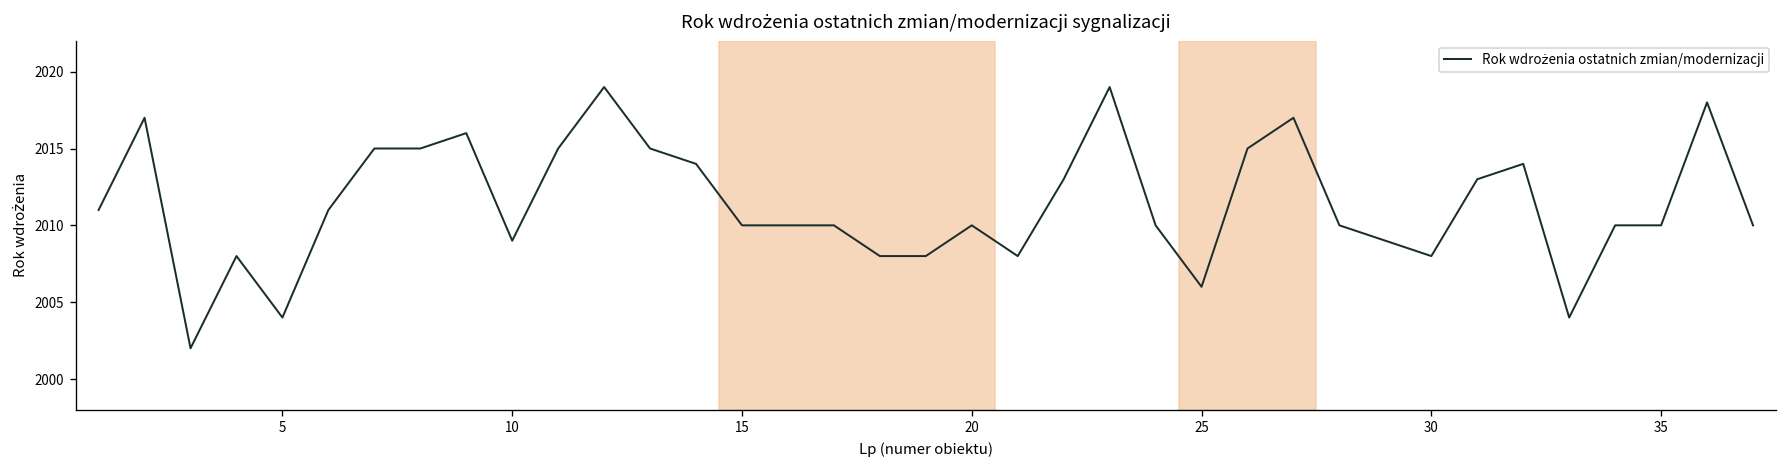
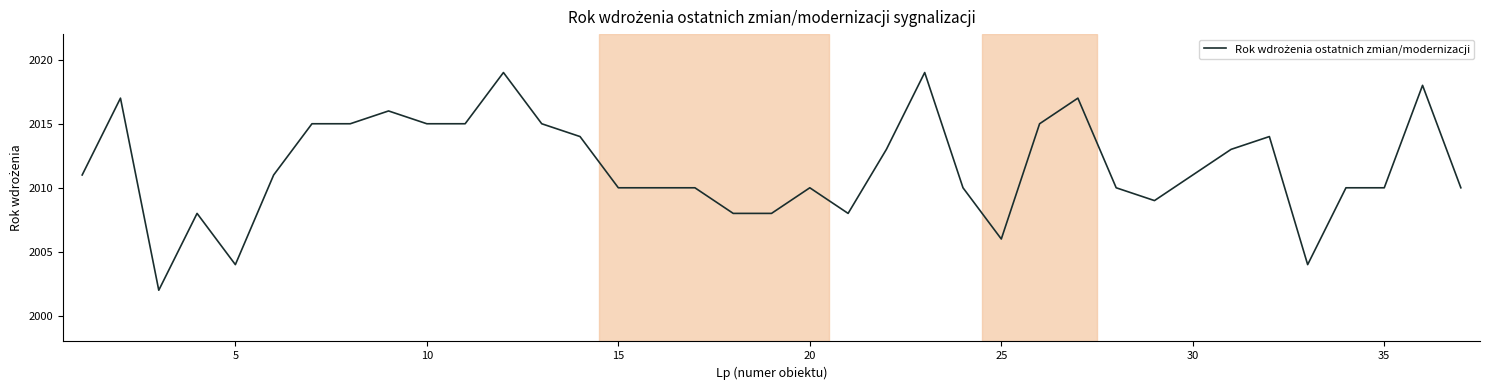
10: 2009 -> 2015
30: 2008 -> 2011
